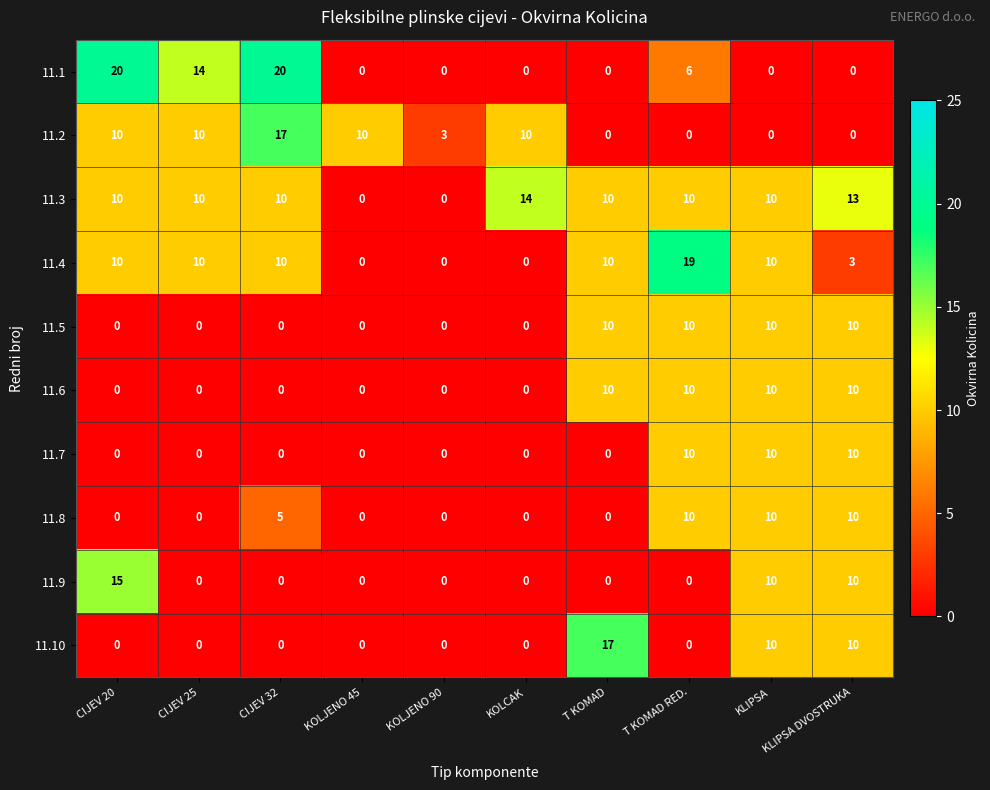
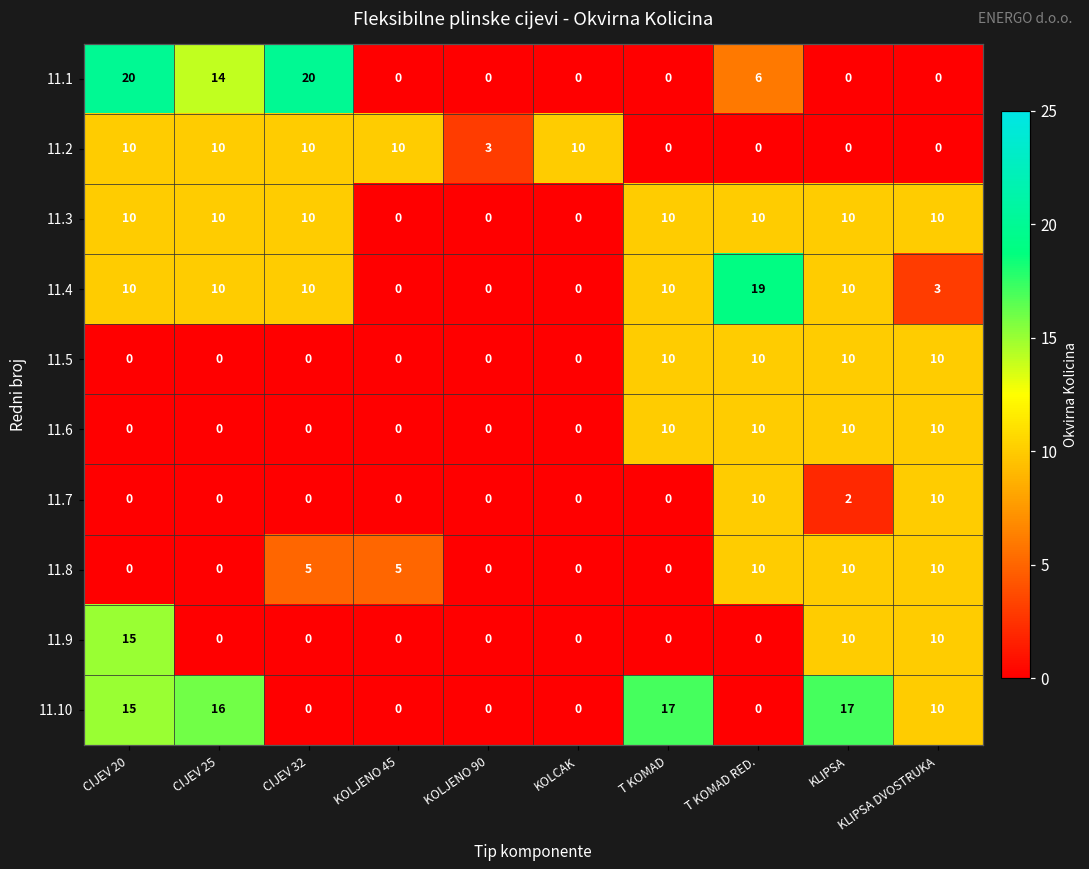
11.2, CIJEV 32: 17 -> 10
11.3, KOLCAK: 14 -> 0
11.3, KLIPSA DVOSTRUKA: 13 -> 10
11.7, KLIPSA: 10 -> 2
11.8, KOLJENO 45: 0 -> 5
11.10, CIJEV 20: 0 -> 15
11.10, CIJEV 25: 0 -> 16
11.10, KLIPSA: 10 -> 17
